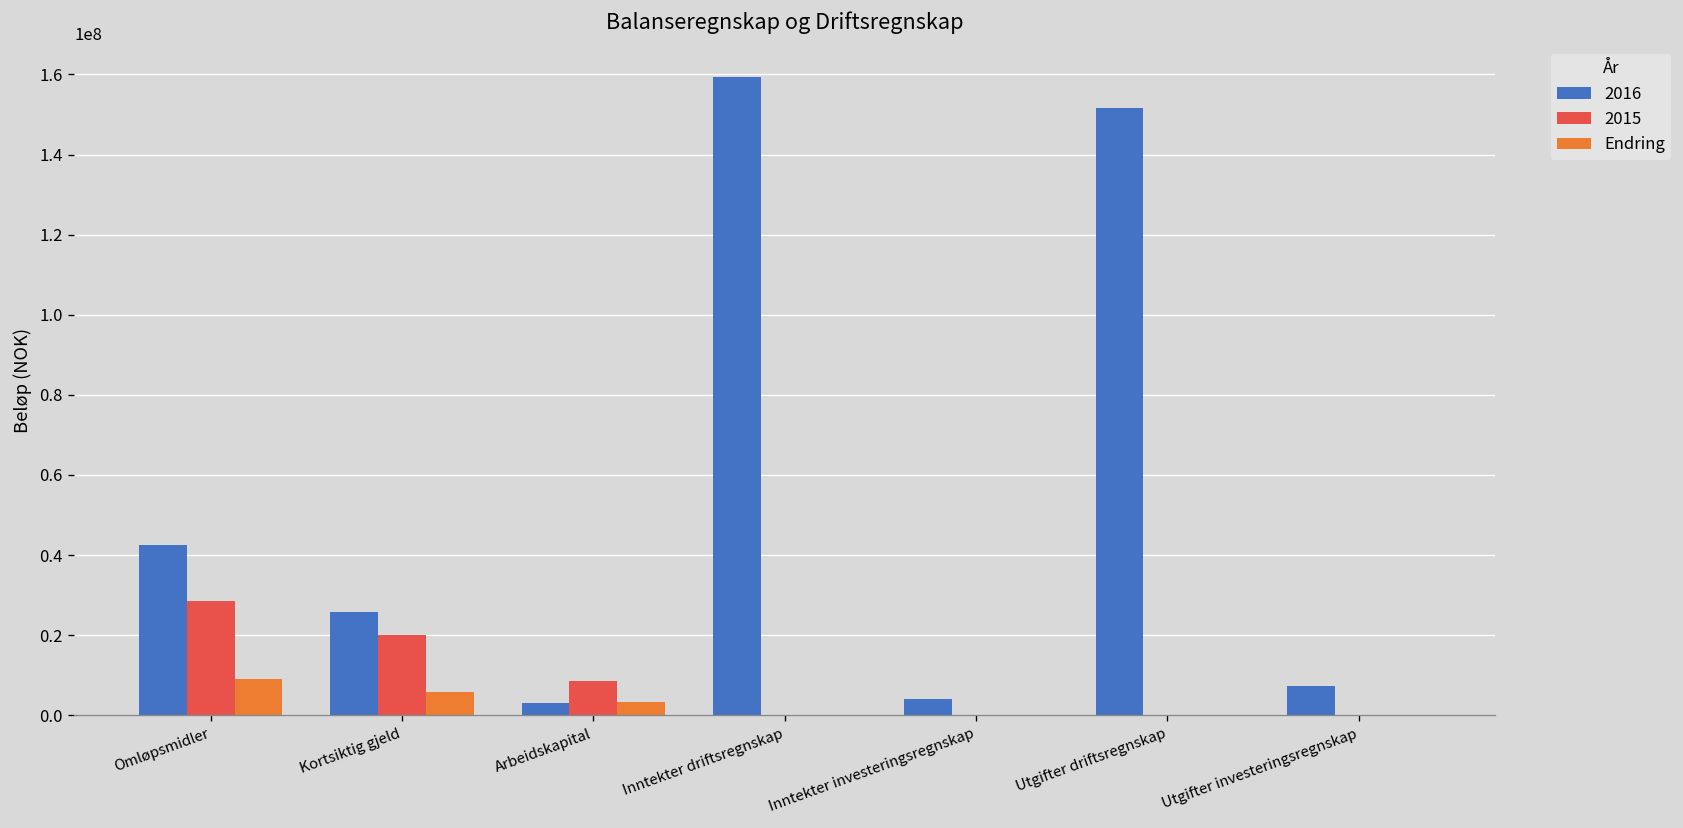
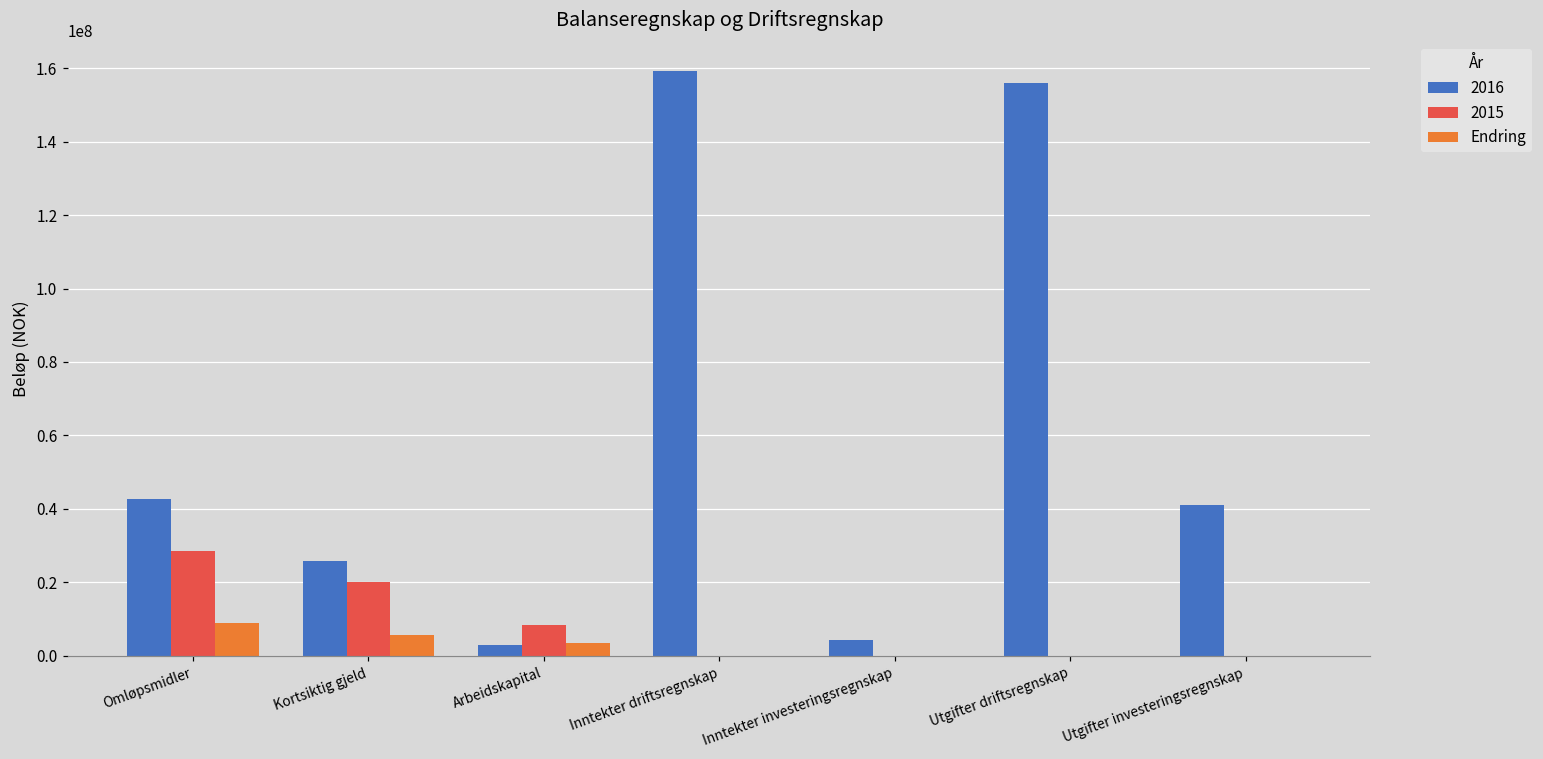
2016, Utgifter driftsregnskap: 152000000 -> 156000000
2016, Utgifter investeringsregnskap: 7000000 -> 41000000
